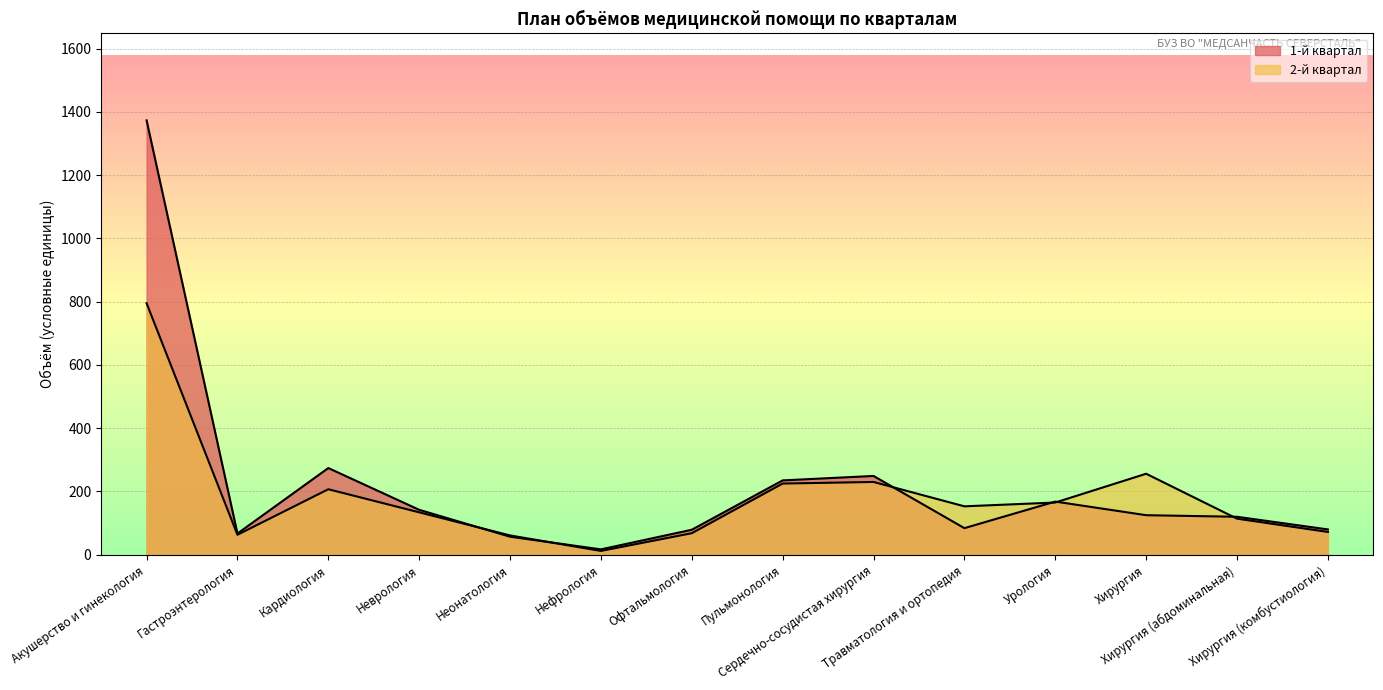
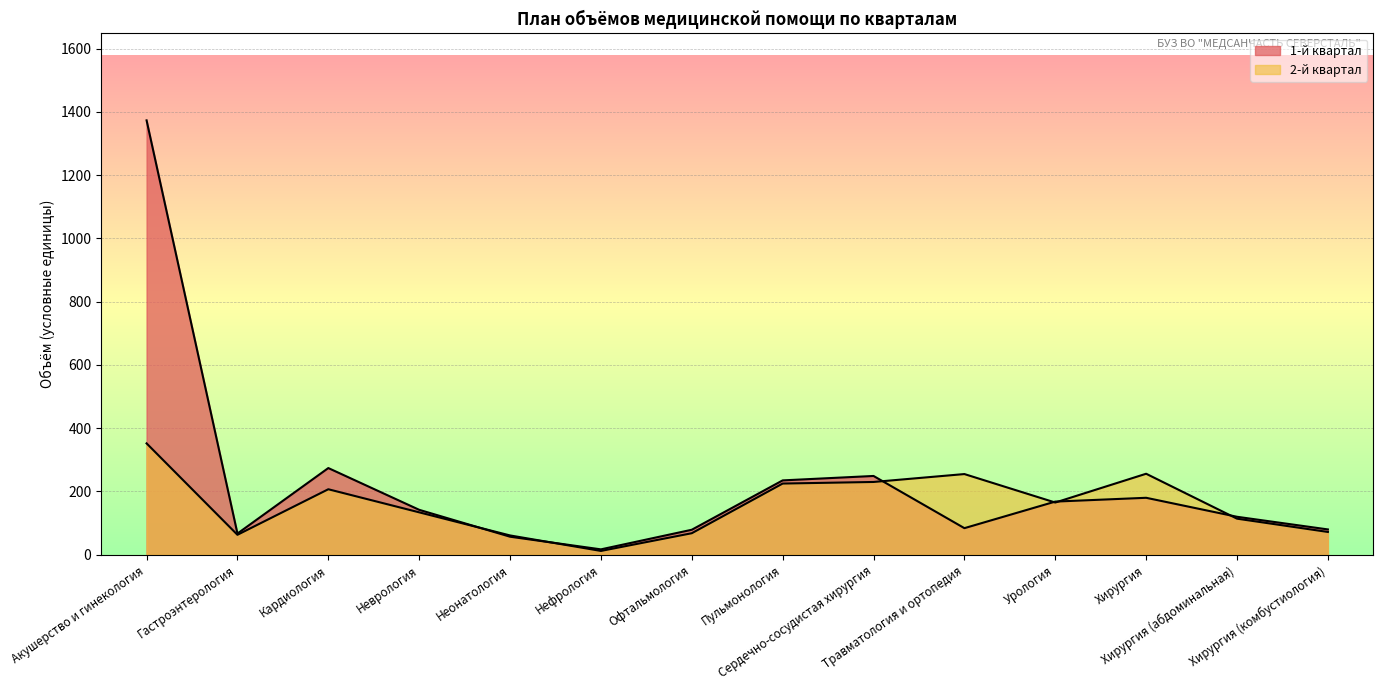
2-й квартал, Акушерство и гинекология: 800 -> 350
2-й квартал, Травматология и ортопедия: 150 -> 260
1-й квартал, Хирургия: 130 -> 180
